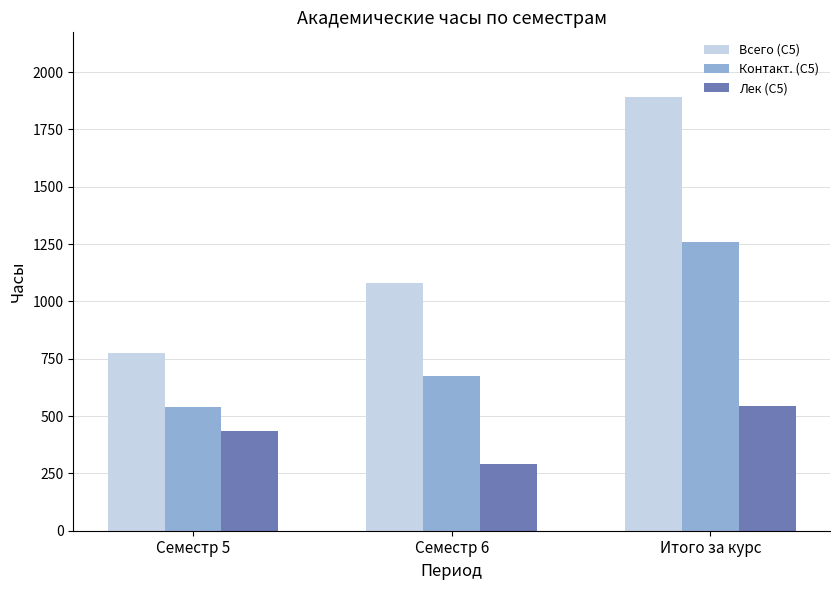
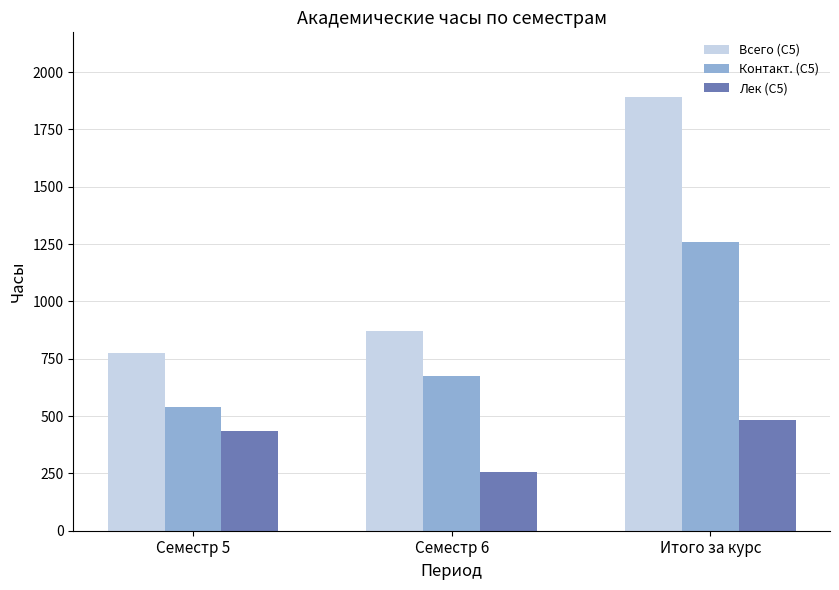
Всего (С5), Семестр 6: 1080 -> 870
Лек (С5), Семестр 6: 290 -> 250
Лек (С5), Итого за курс: 540 -> 480
